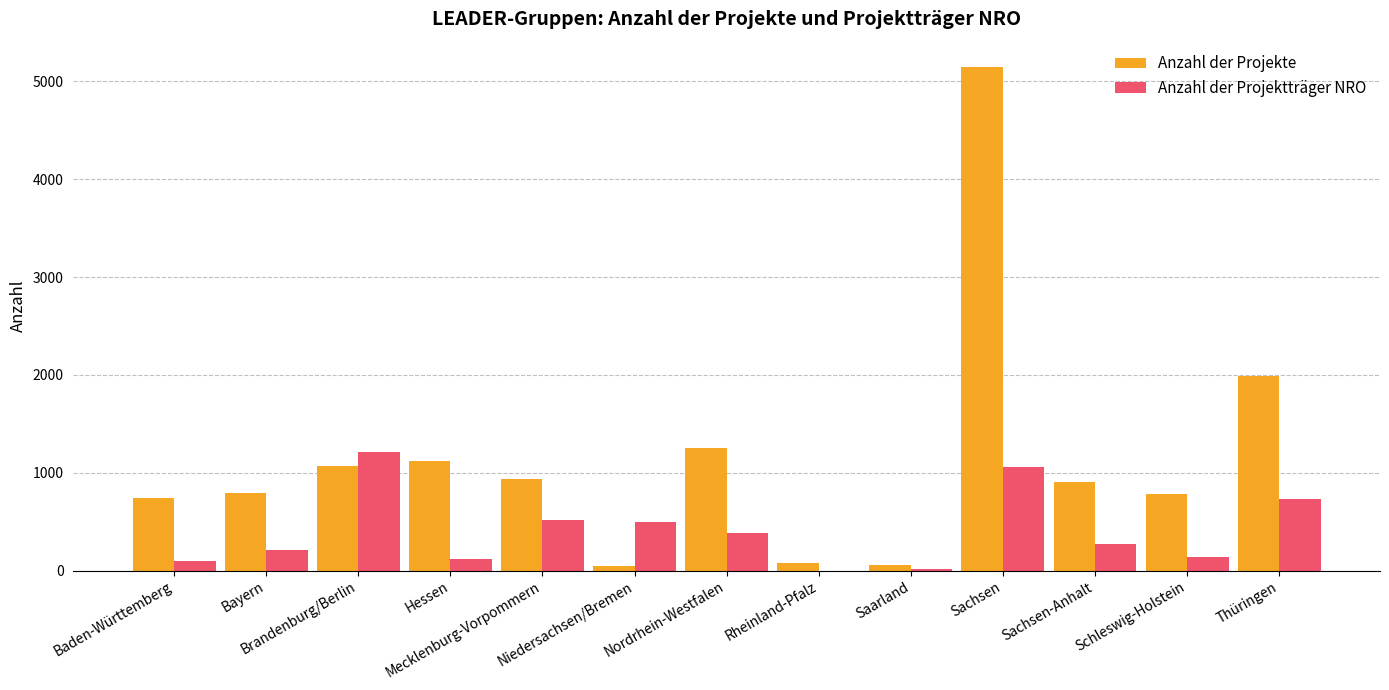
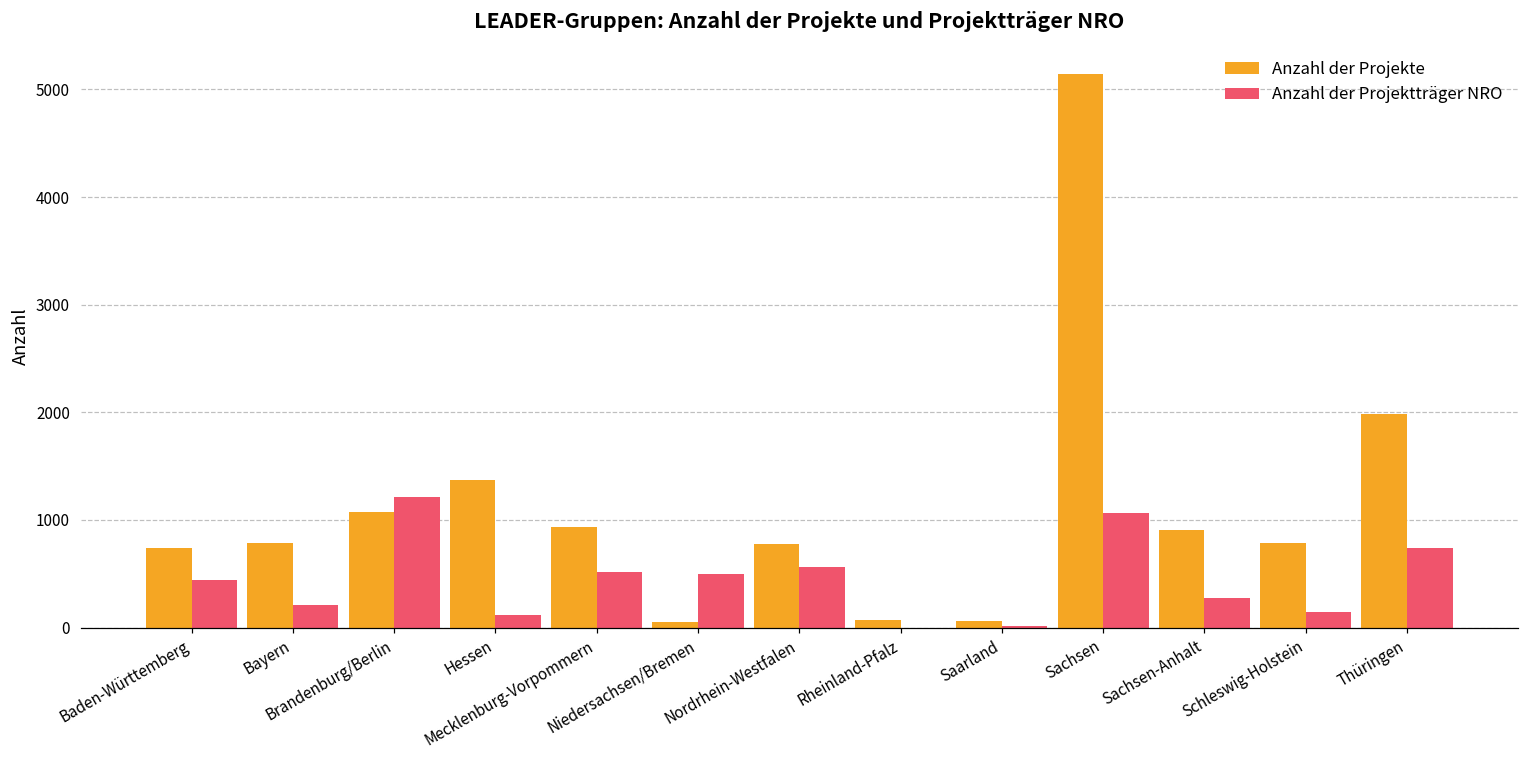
Anzahl der Projektträger NRO, Baden-Württemberg: 100 -> 400
Anzahl der Projekte, Hessen: 1100 -> 1400
Anzahl der Projekte, Nordrhein-Westfalen: 1300 -> 800
Anzahl der Projektträger NRO, Nordrhein-Westfalen: 400 -> 600
